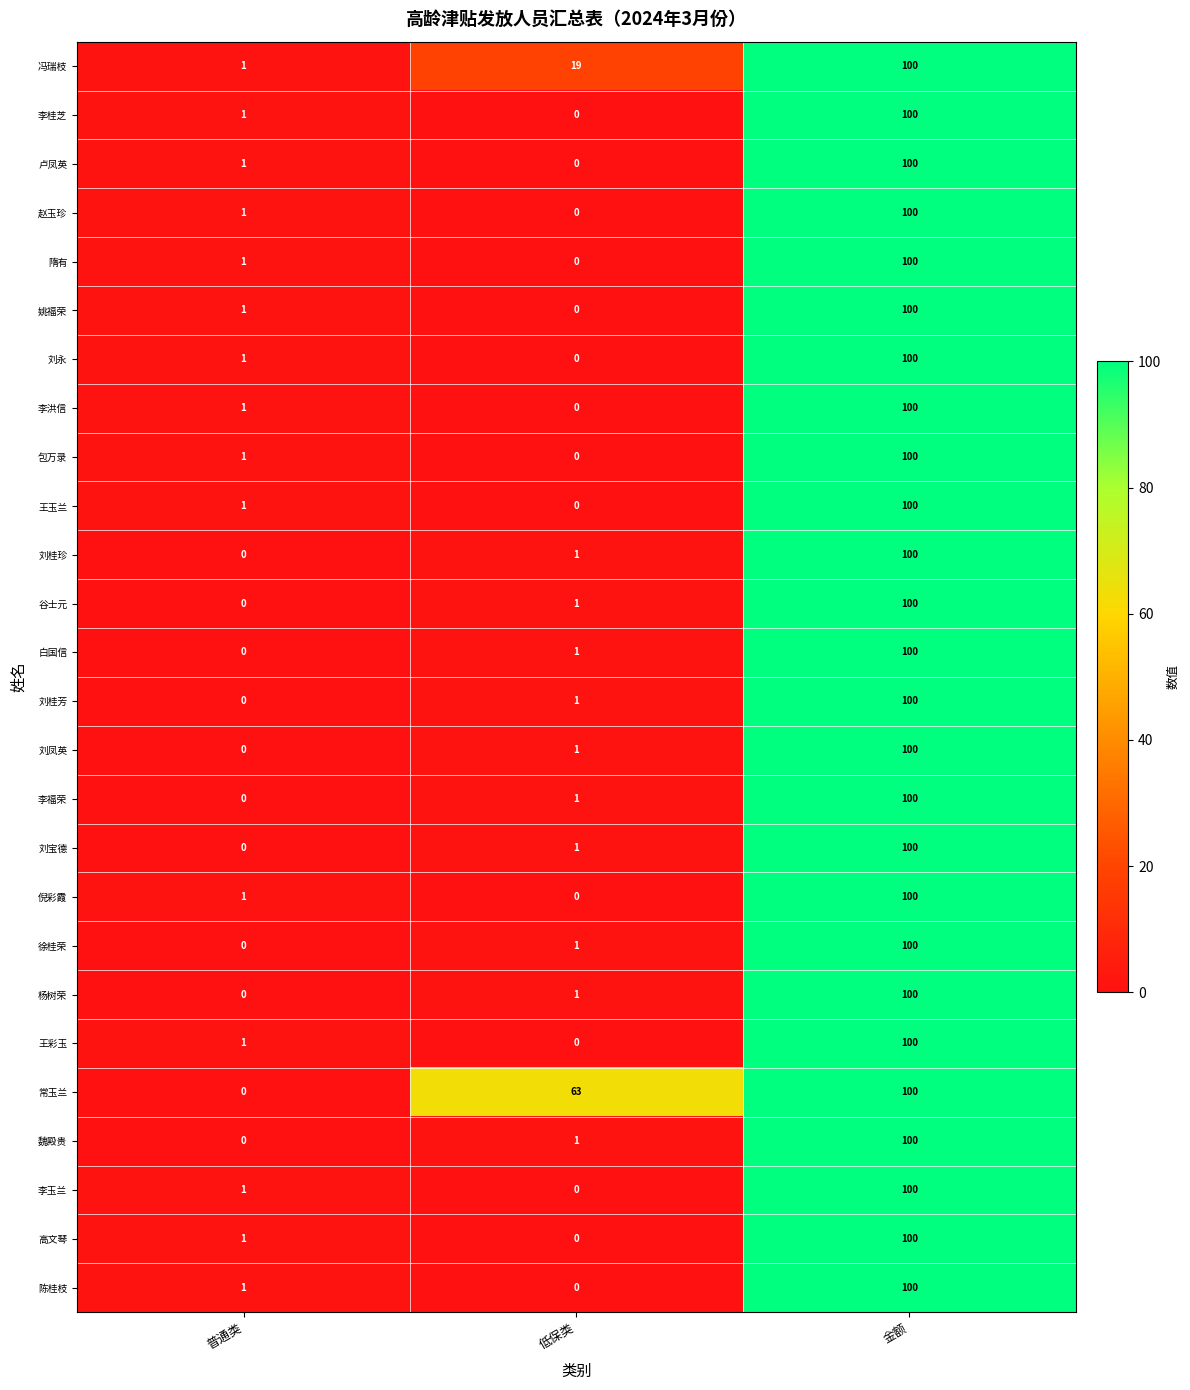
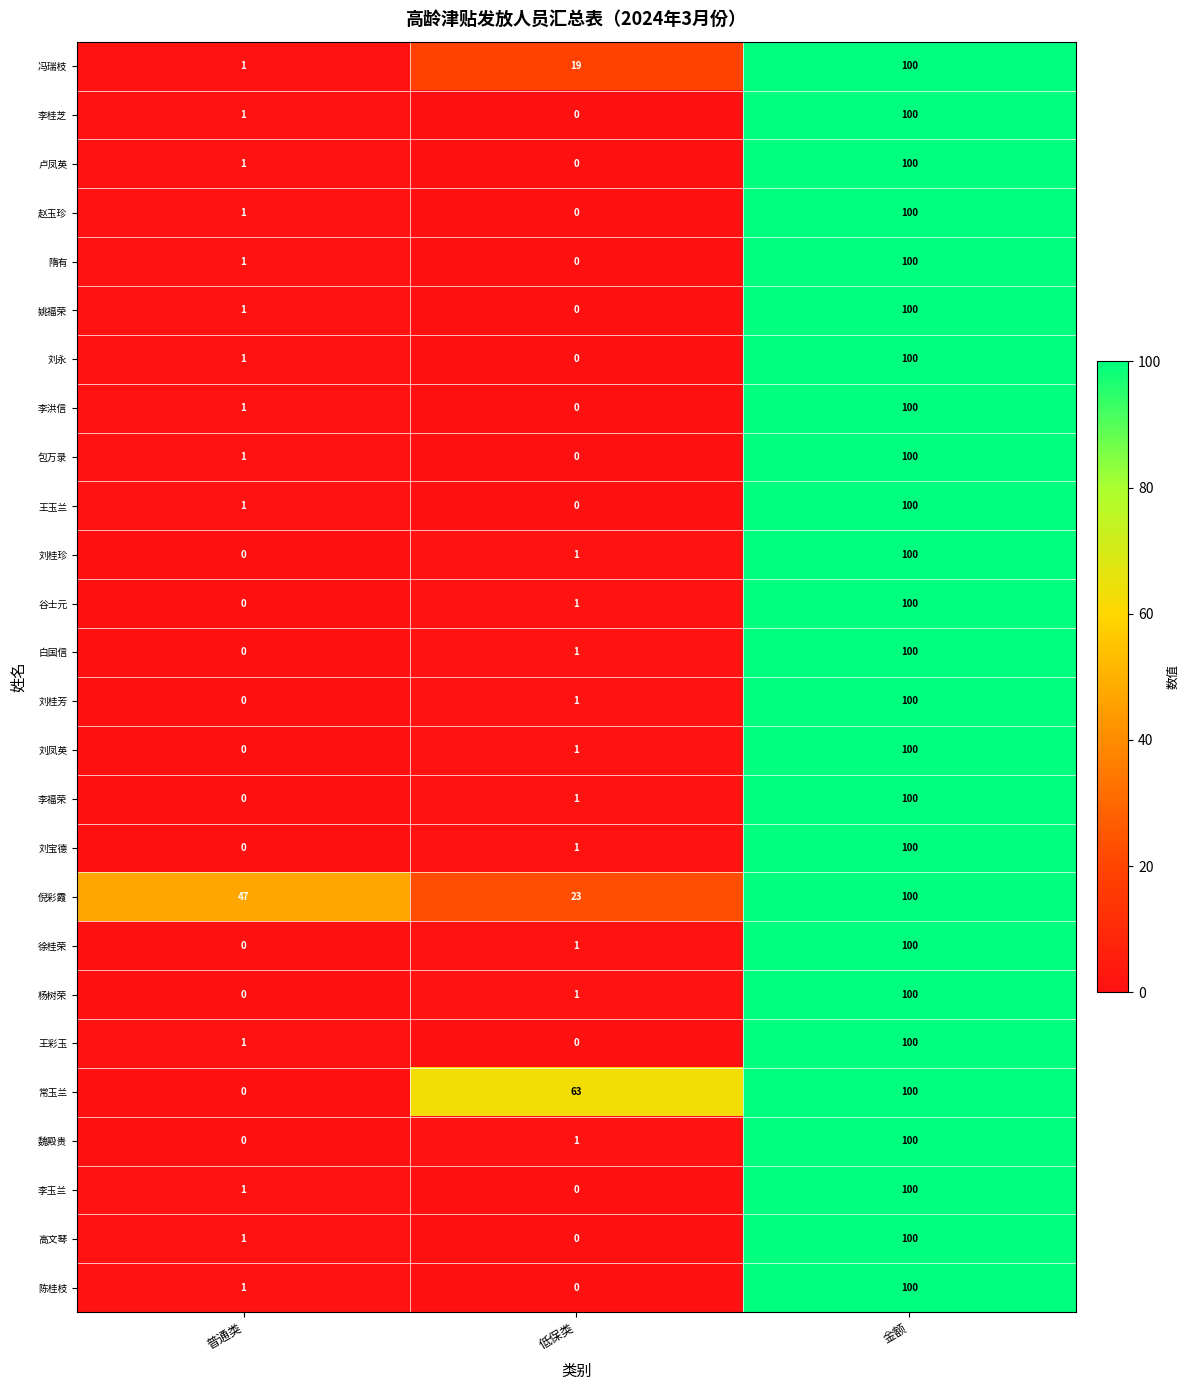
倪彩霞, 普通类: 1 -> 47
倪彩霞, 低保类: 0 -> 23
